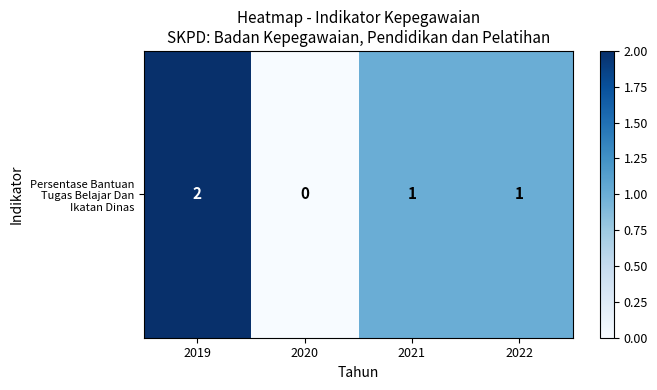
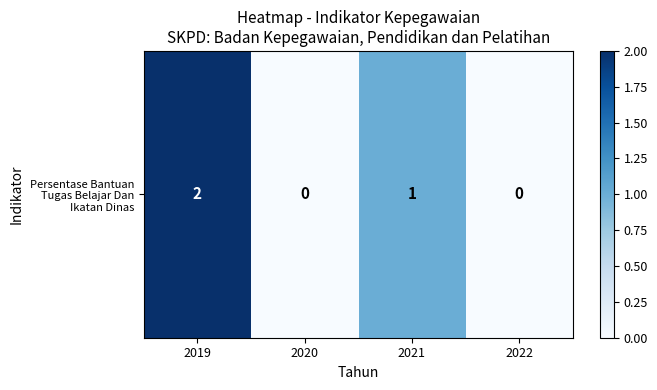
Persentase Bantuan Tugas Belajar Dan Ikatan Dinas, 2022: 1 -> 0
